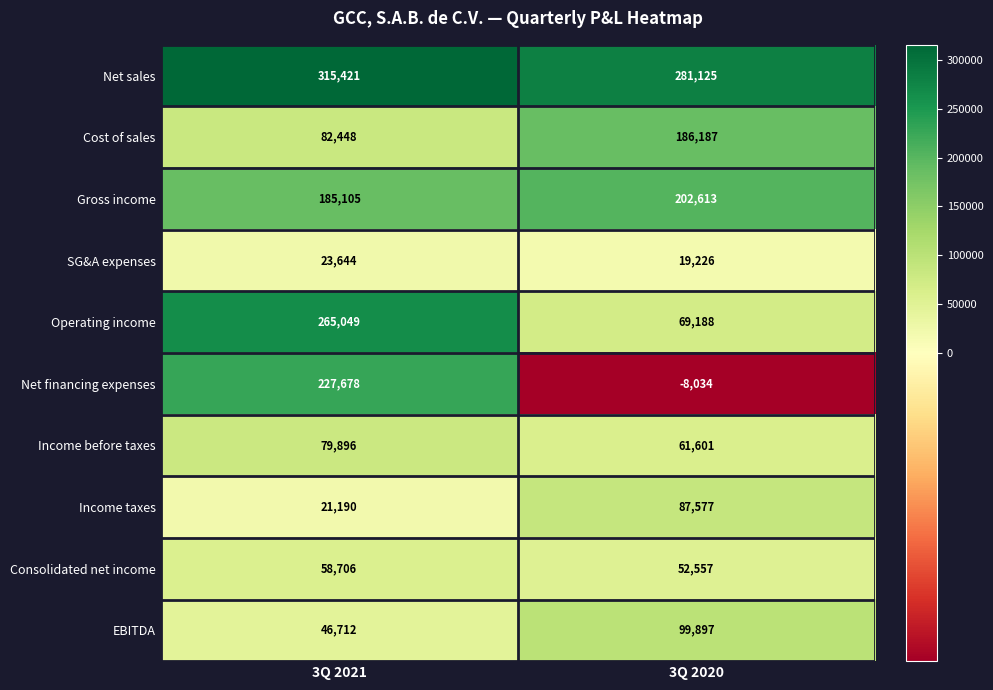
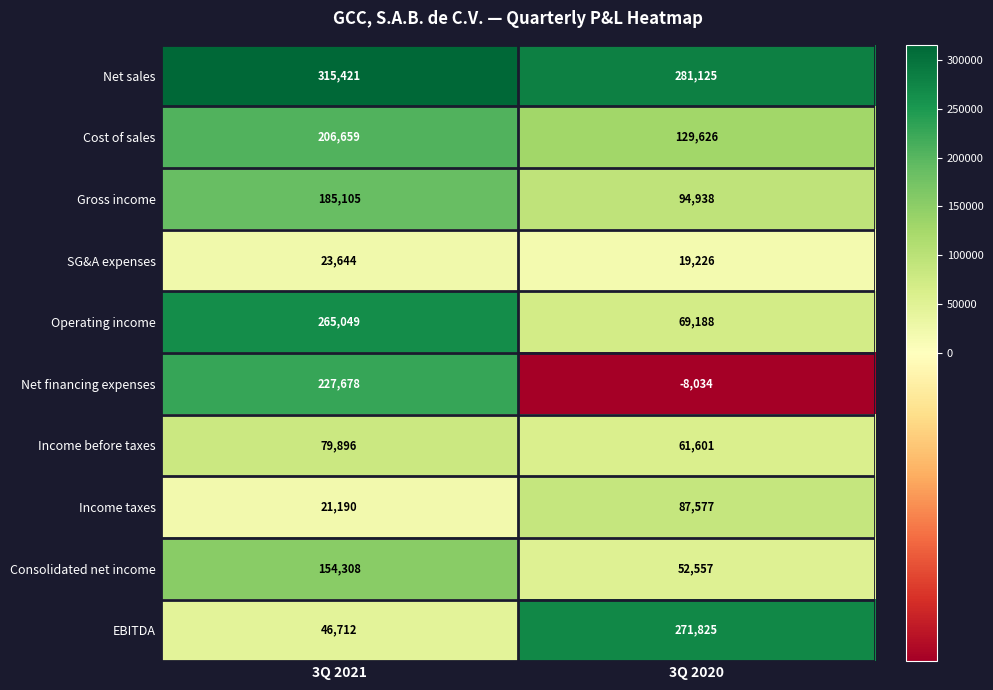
Cost of sales, 3Q 2021: 82,448 -> 206,659
Cost of sales, 3Q 2020: 186,187 -> 129,626
Gross income, 3Q 2020: 202,613 -> 94,938
Consolidated net income, 3Q 2021: 58,706 -> 154,308
EBITDA, 3Q 2020: 99,897 -> 271,825
